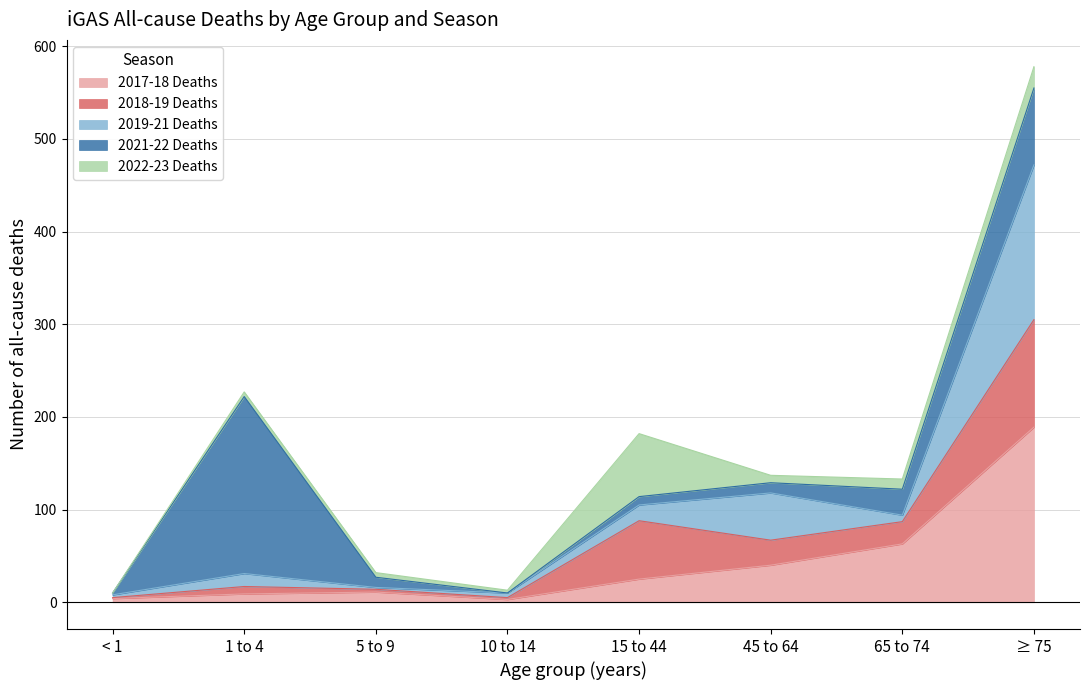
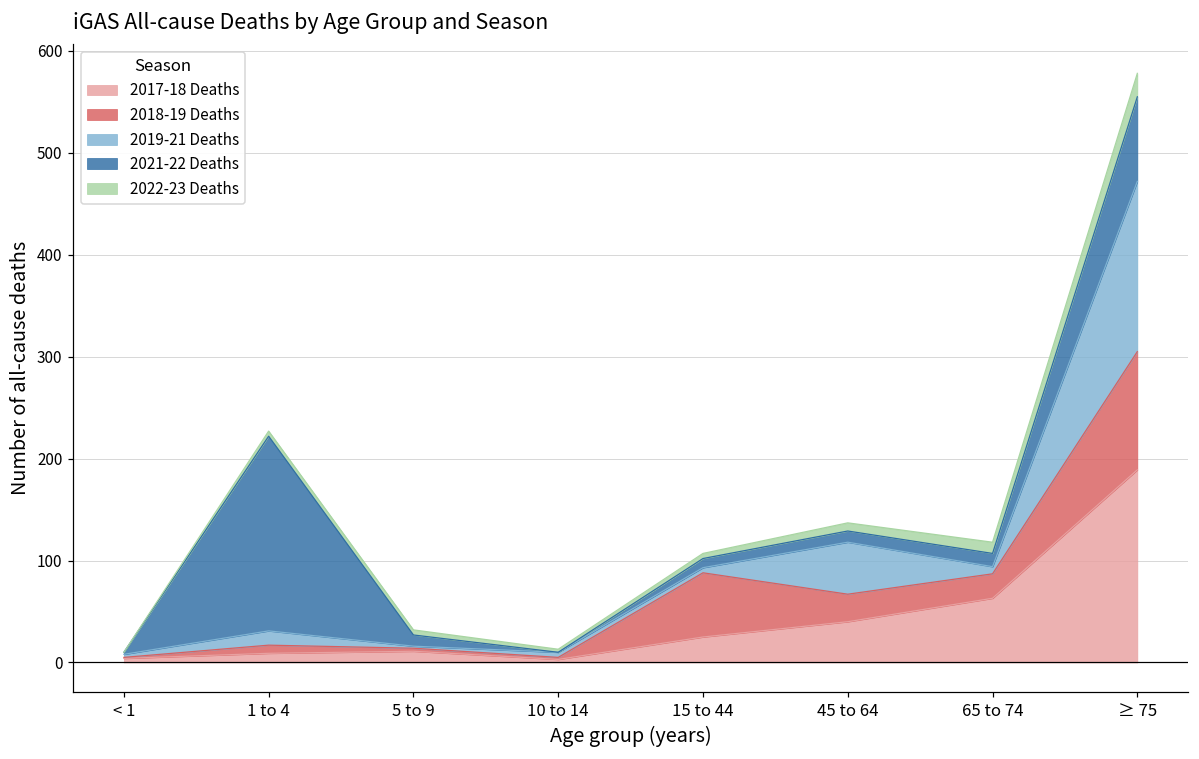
2019-21 Deaths, 15 to 44: 20 -> 10
2022-23 Deaths, 15 to 44: 70 -> 10
2021-22 Deaths, 65 to 74: 30 -> 10
